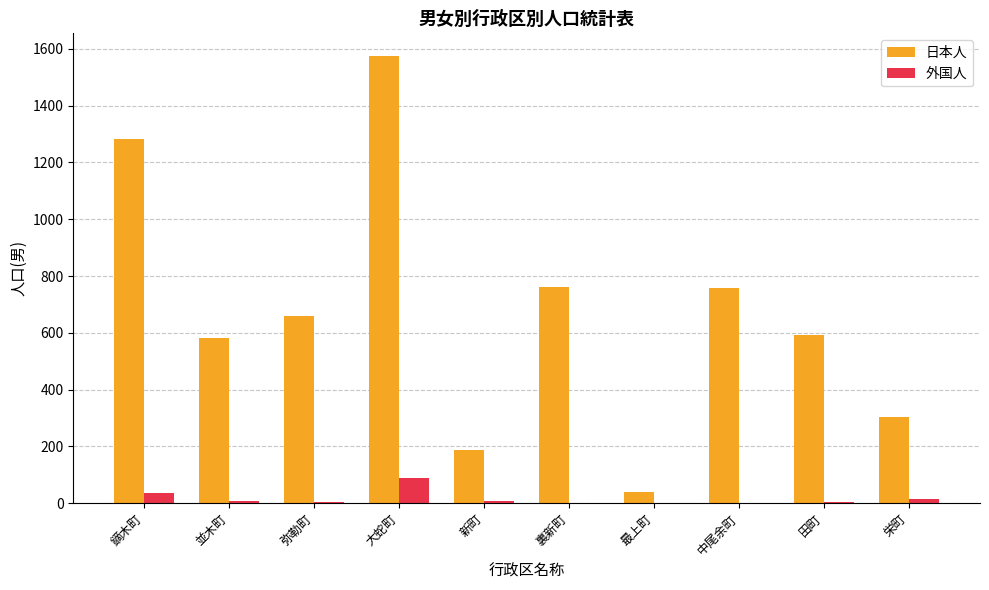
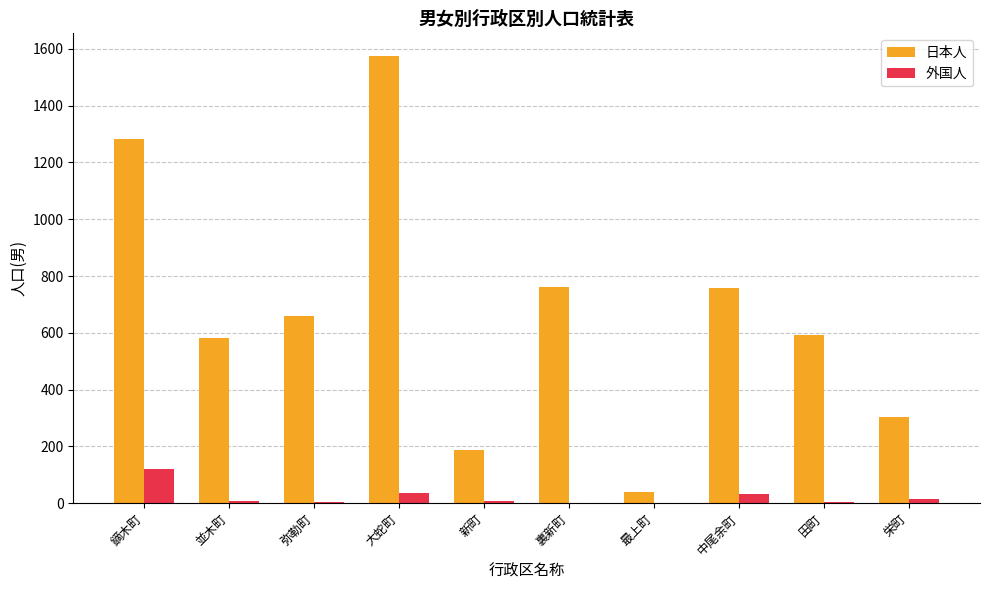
外国人, 鏑木町: 40 -> 120
外国人, 大蛇町: 90 -> 40
外国人, 中尾余町: 0 -> 30
